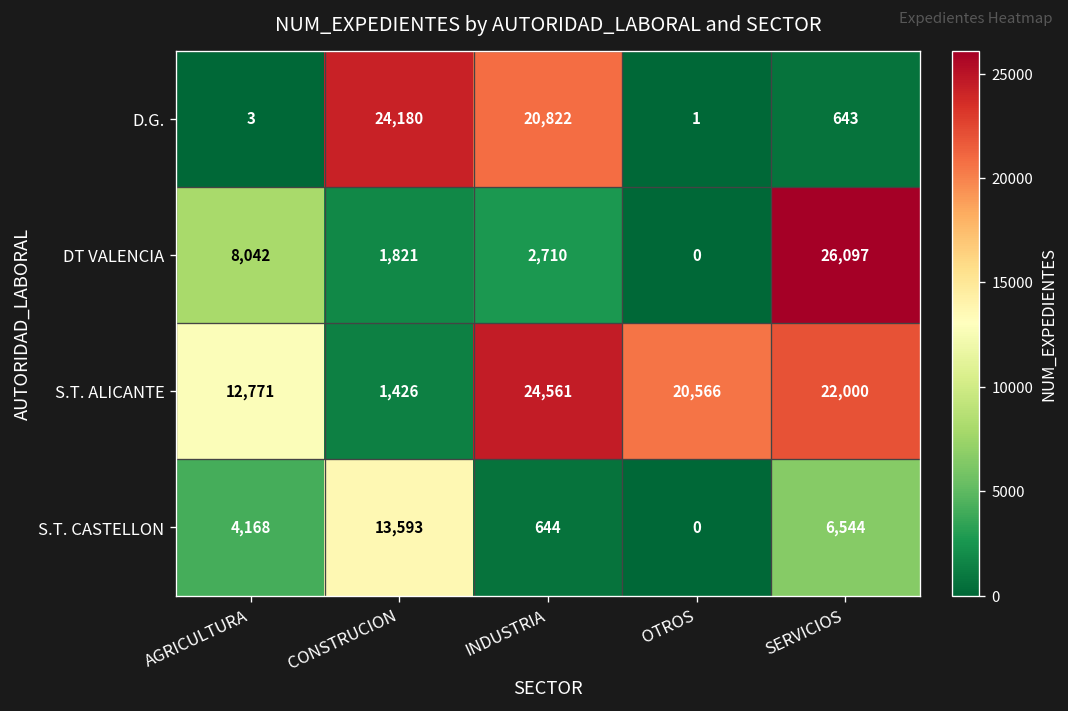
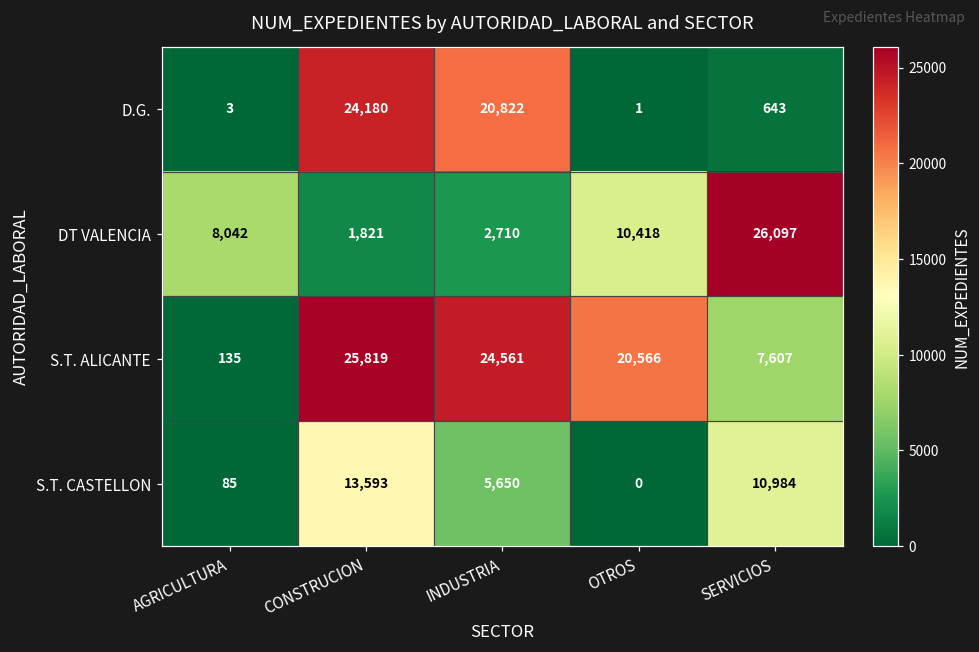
DT VALENCIA, OTROS: 0 -> 10,418
S.T. ALICANTE, AGRICULTURA: 12,771 -> 135
S.T. ALICANTE, CONSTRUCION: 1,426 -> 25,819
S.T. ALICANTE, SERVICIOS: 22,000 -> 7,607
S.T. CASTELLON, AGRICULTURA: 4,168 -> 85
S.T. CASTELLON, INDUSTRIA: 644 -> 5,650
S.T. CASTELLON, SERVICIOS: 6,544 -> 10,984
